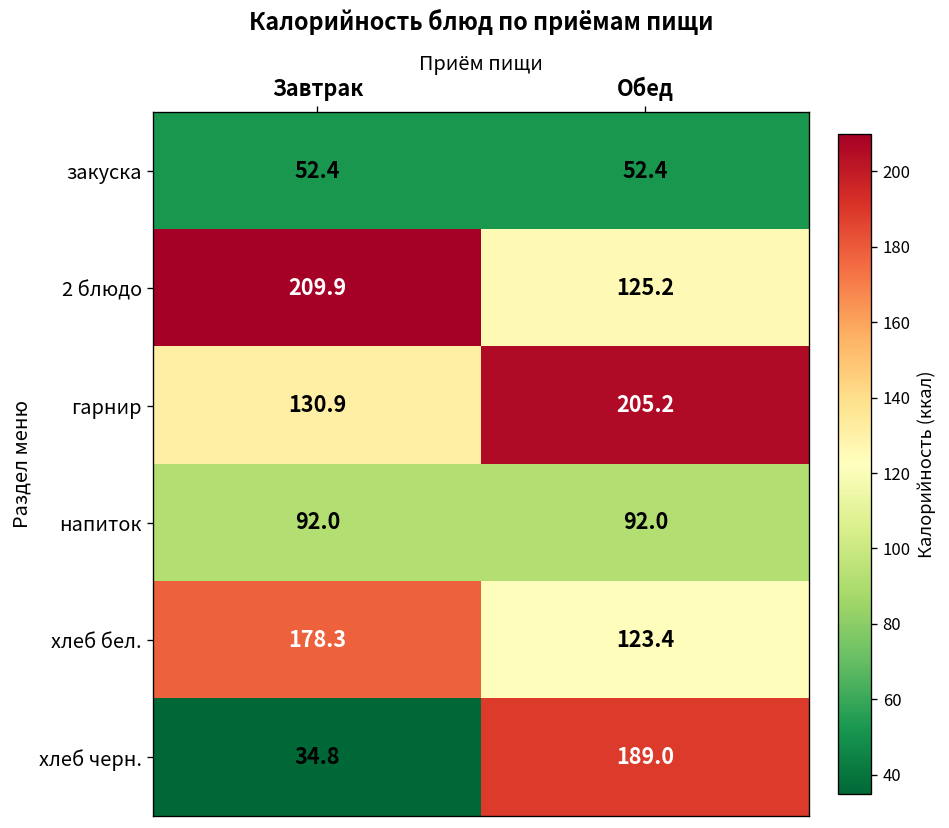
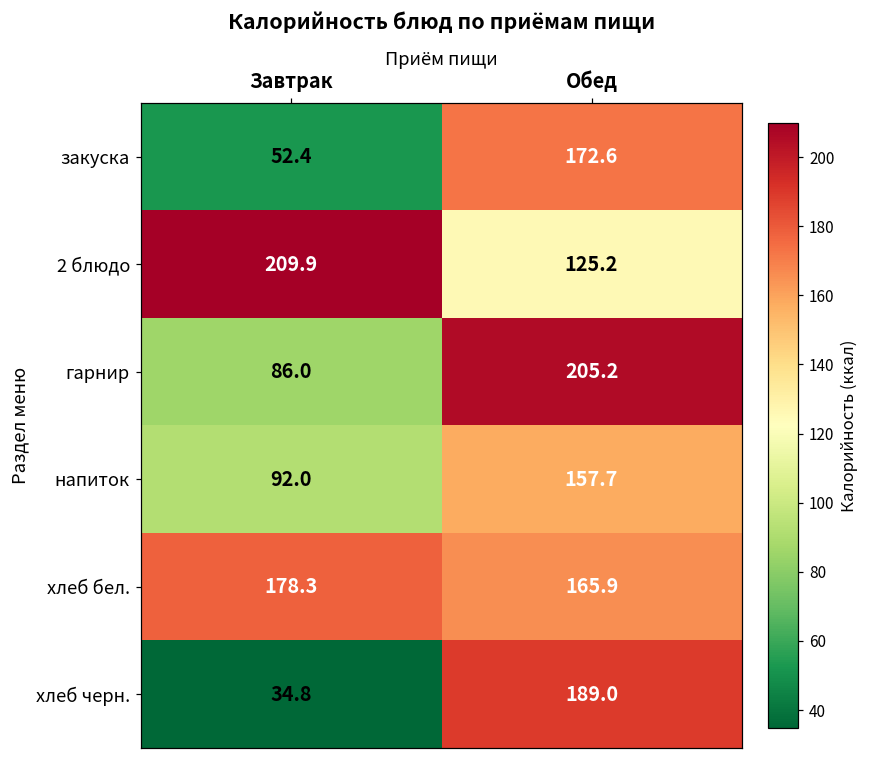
закуска, Обед: 52.4 -> 172.6
гарнир, Завтрак: 130.9 -> 86.0
напиток, Обед: 92.0 -> 157.7
хлеб бел., Обед: 123.4 -> 165.9
